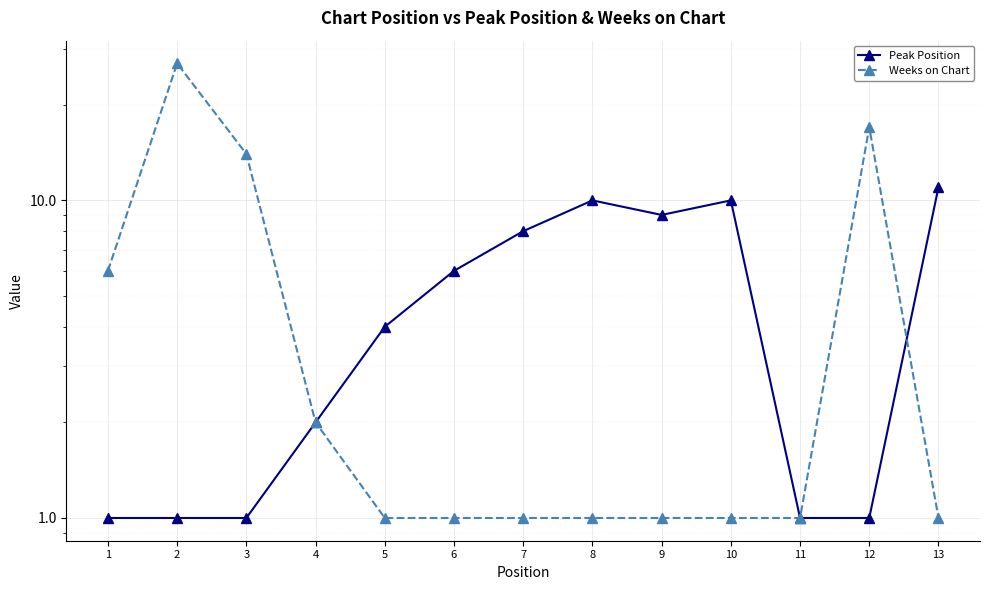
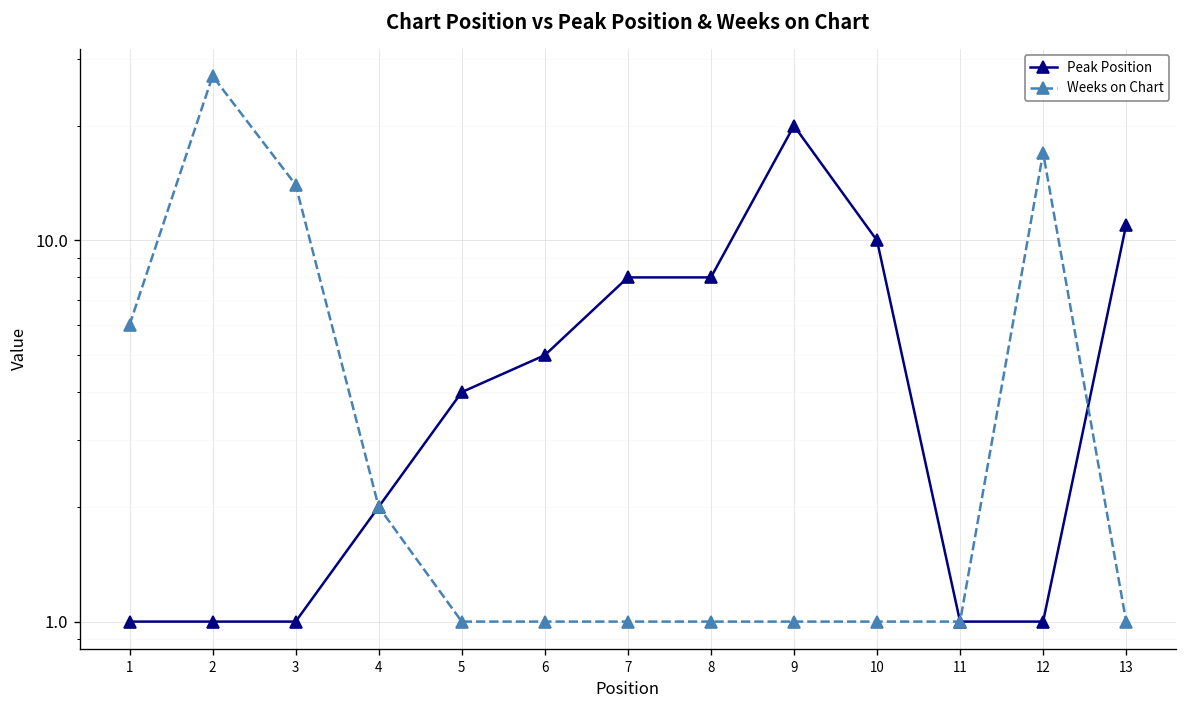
Peak Position, 6: 6 -> 5
Peak Position, 8: 10 -> 8
Peak Position, 9: 9 -> 20
